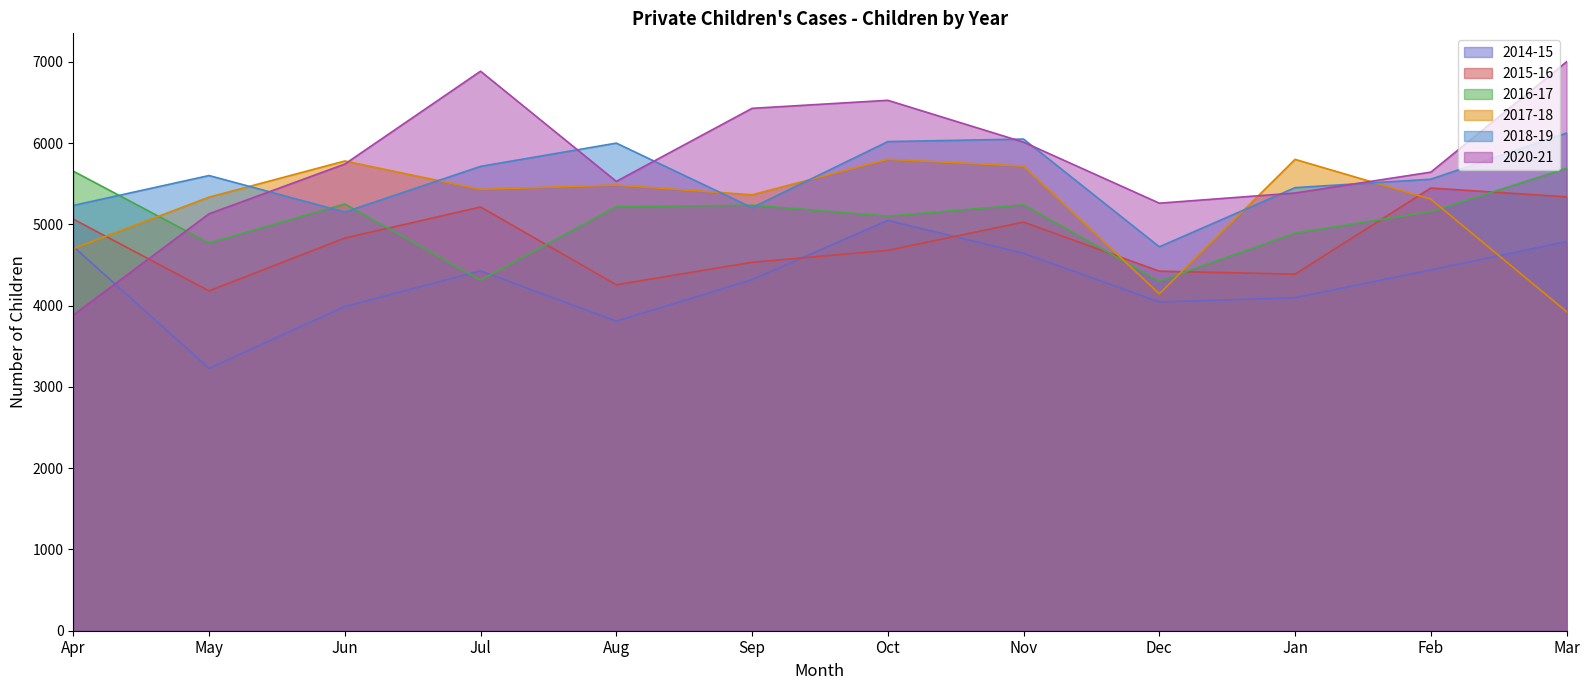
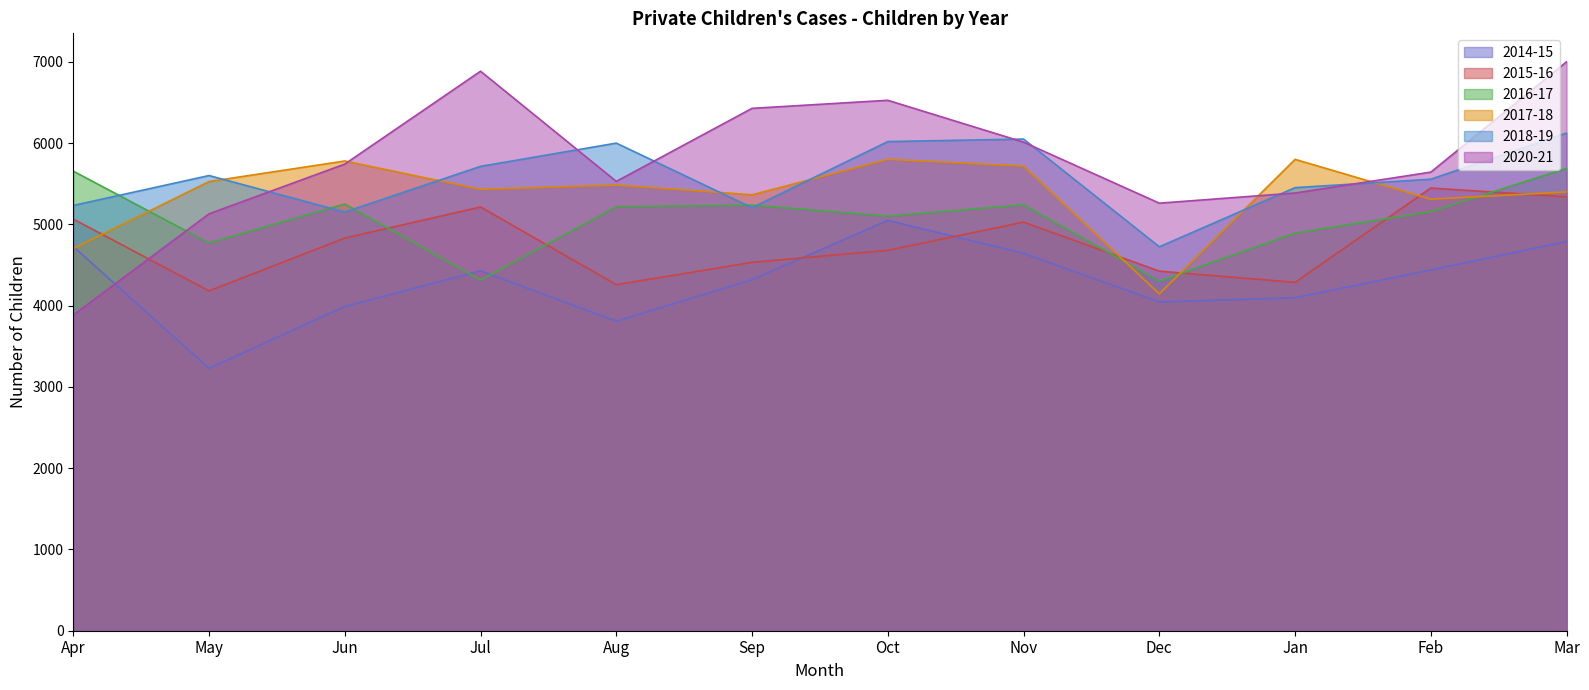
2017-18, May: 5300 -> 5500
2015-16, Jan: 4400 -> 4300
2017-18, Mar: 3900 -> 5400
